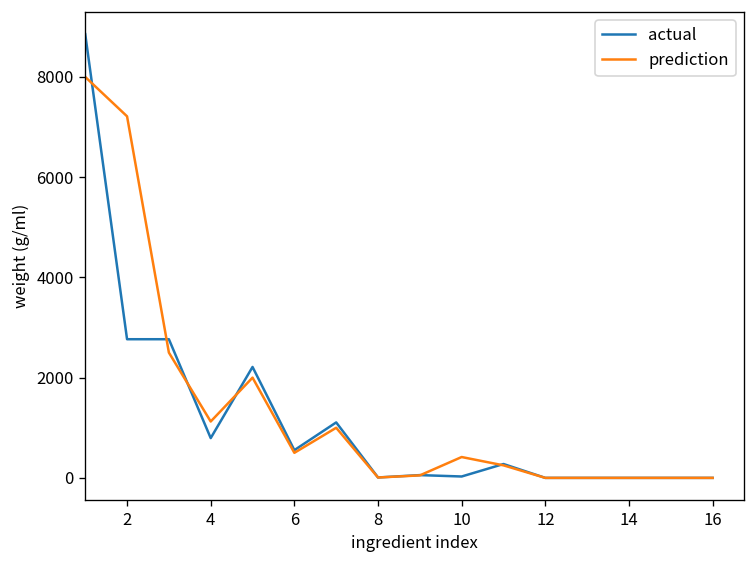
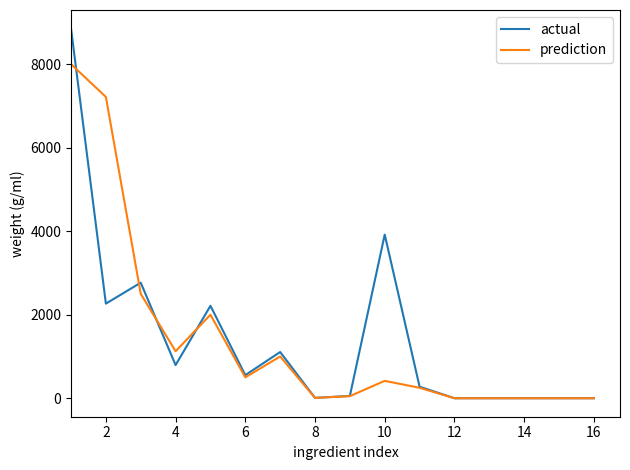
actual, 2: 2800 -> 2300
actual, 10: 0 -> 3900
